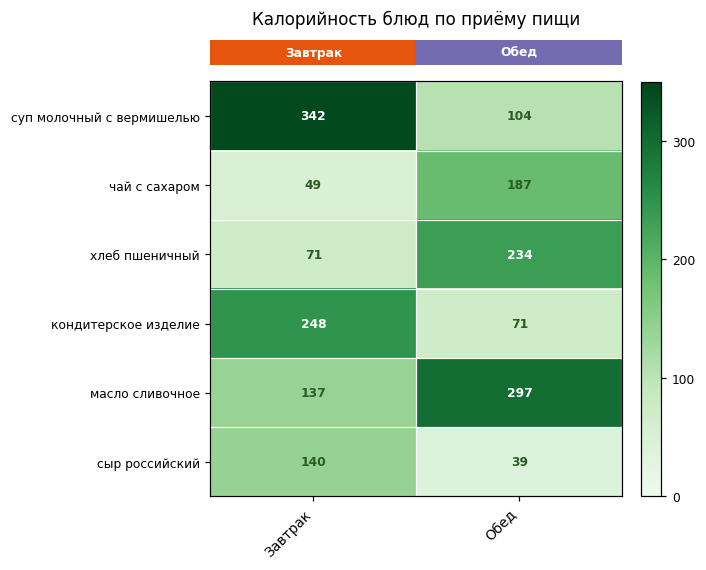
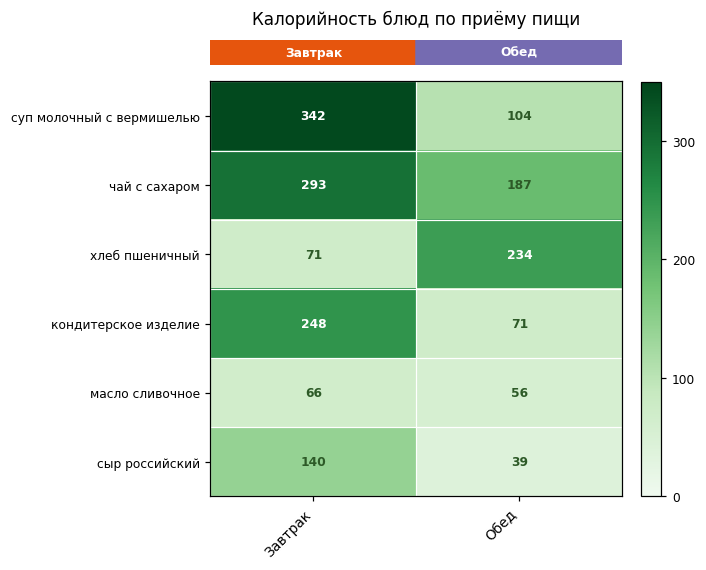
чай с сахаром, Завтрак: 49 -> 293
масло сливочное, Завтрак: 137 -> 66
масло сливочное, Обед: 297 -> 56
